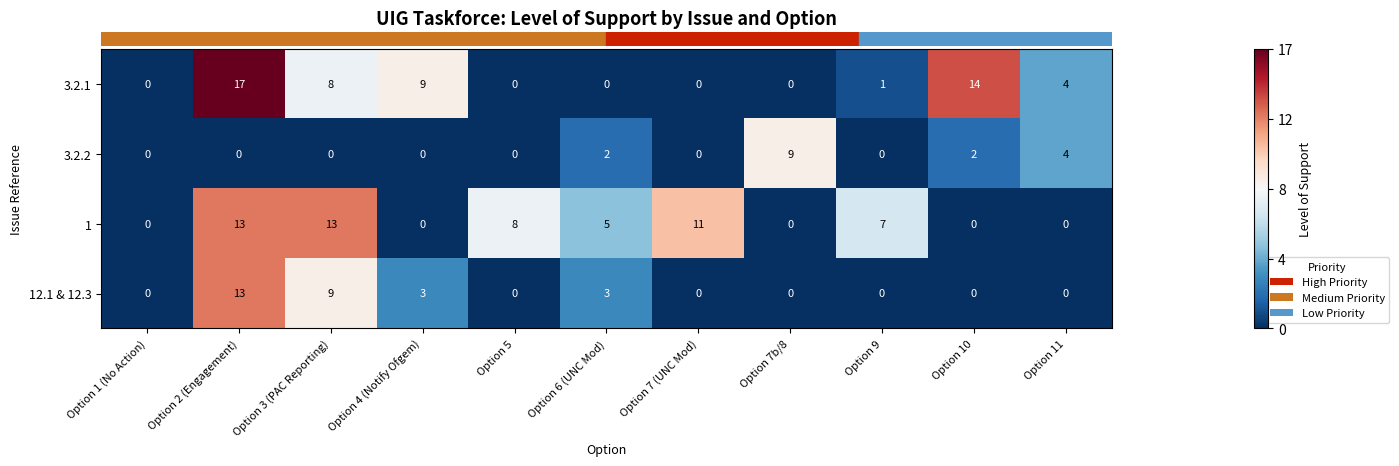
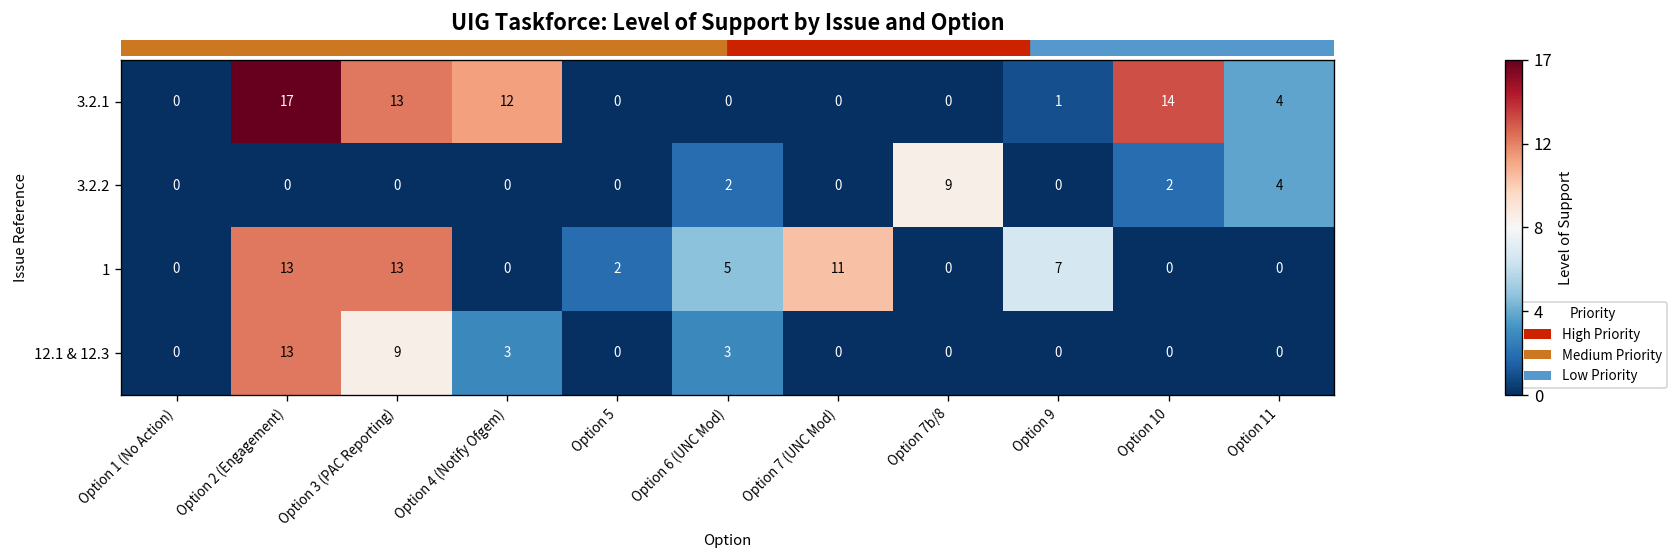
3.2.1, Option 3 (PAC Reporting): 8 -> 13
3.2.1, Option 4 (Notify Ofgem): 9 -> 12
1, Option 5: 8 -> 2
